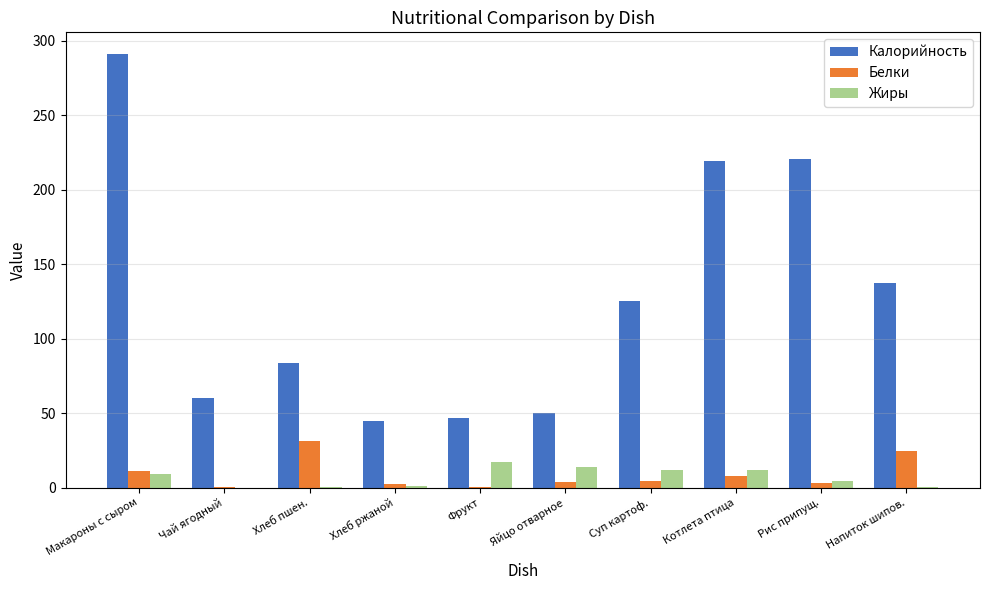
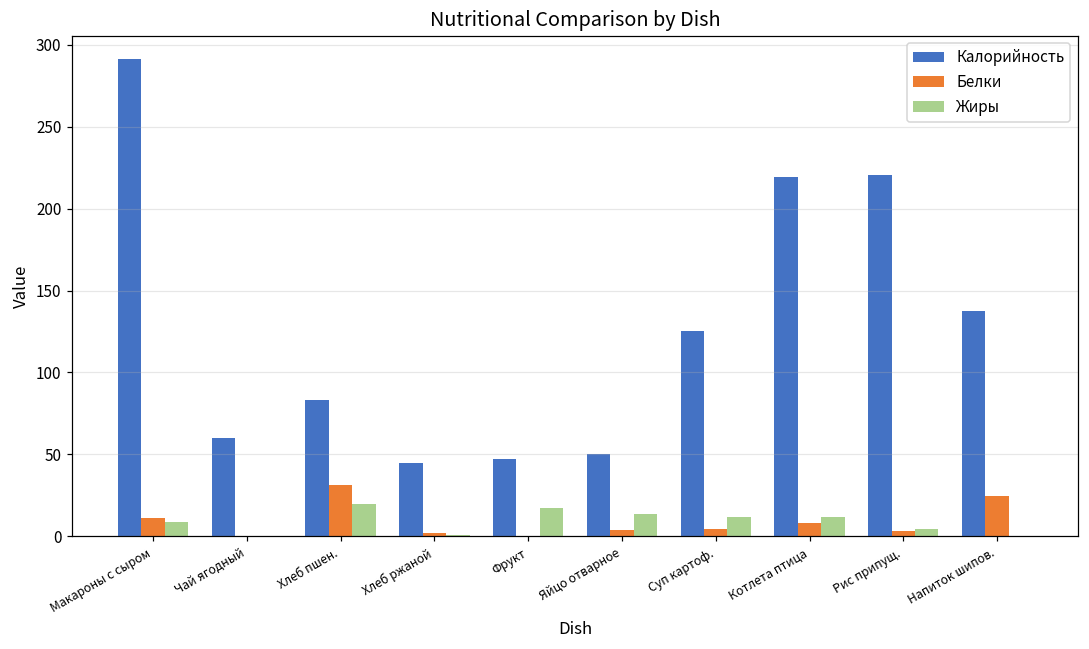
Жиры, Хлеб пшен.: 0 -> 20
